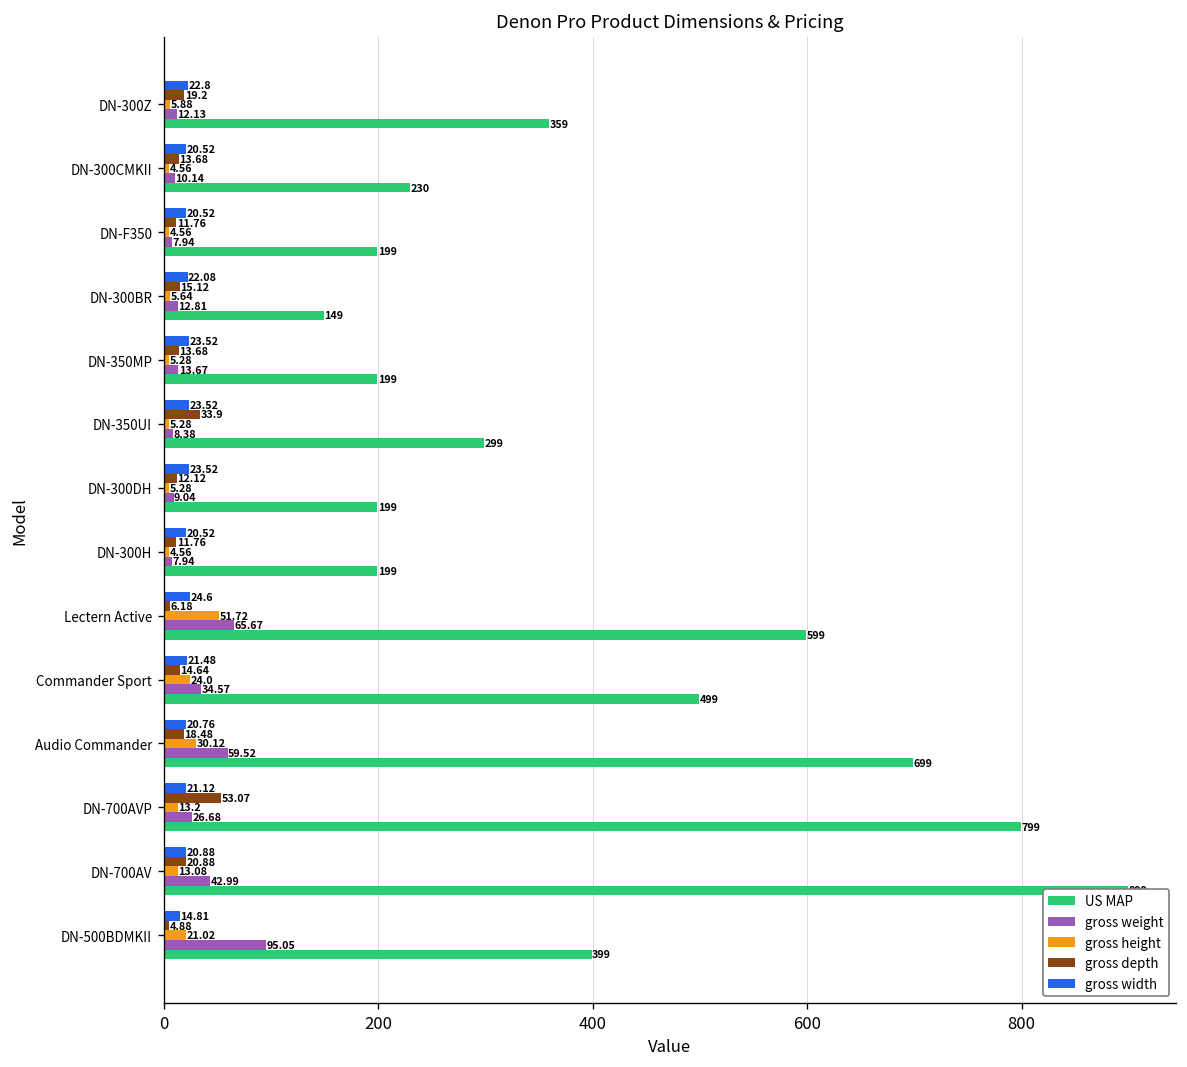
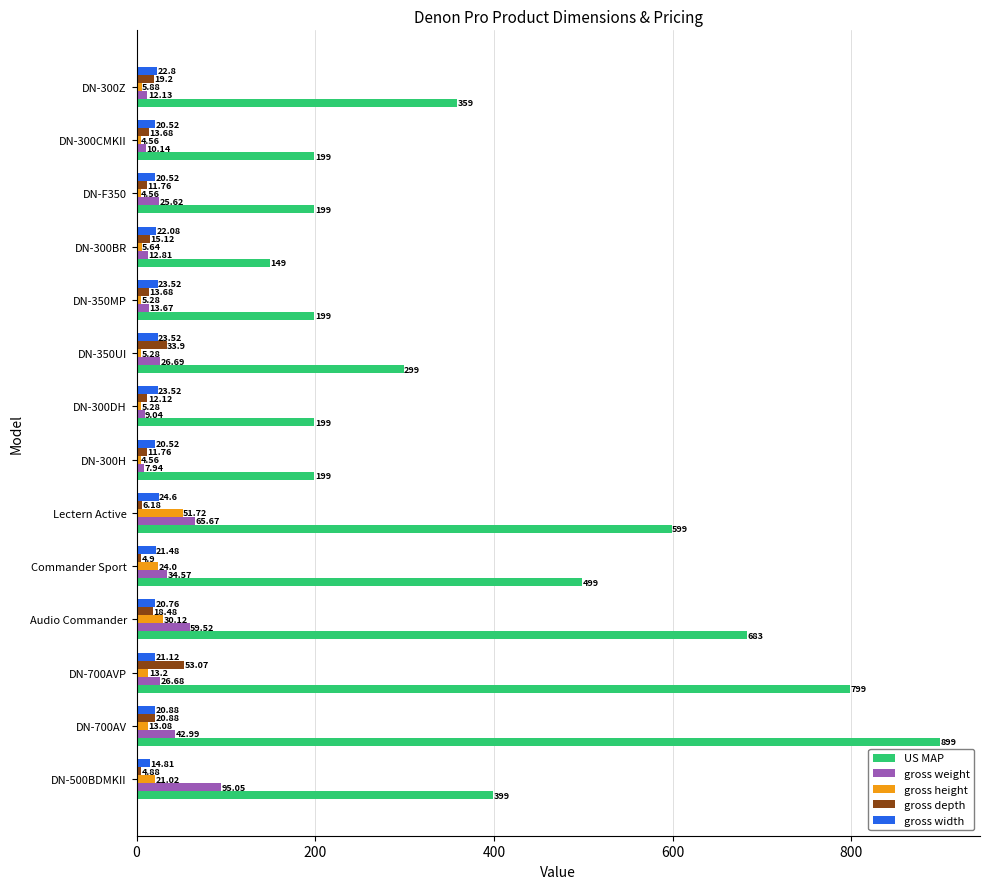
US MAP, DN-300CMKII: 230 -> 199
gross weight, DN-F350: 7.94 -> 25.62
gross weight, DN-350UI: 8.38 -> 26.69
gross depth, Commander Sport: 14.64 -> 4.9
US MAP, Audio Commander: 699 -> 683
